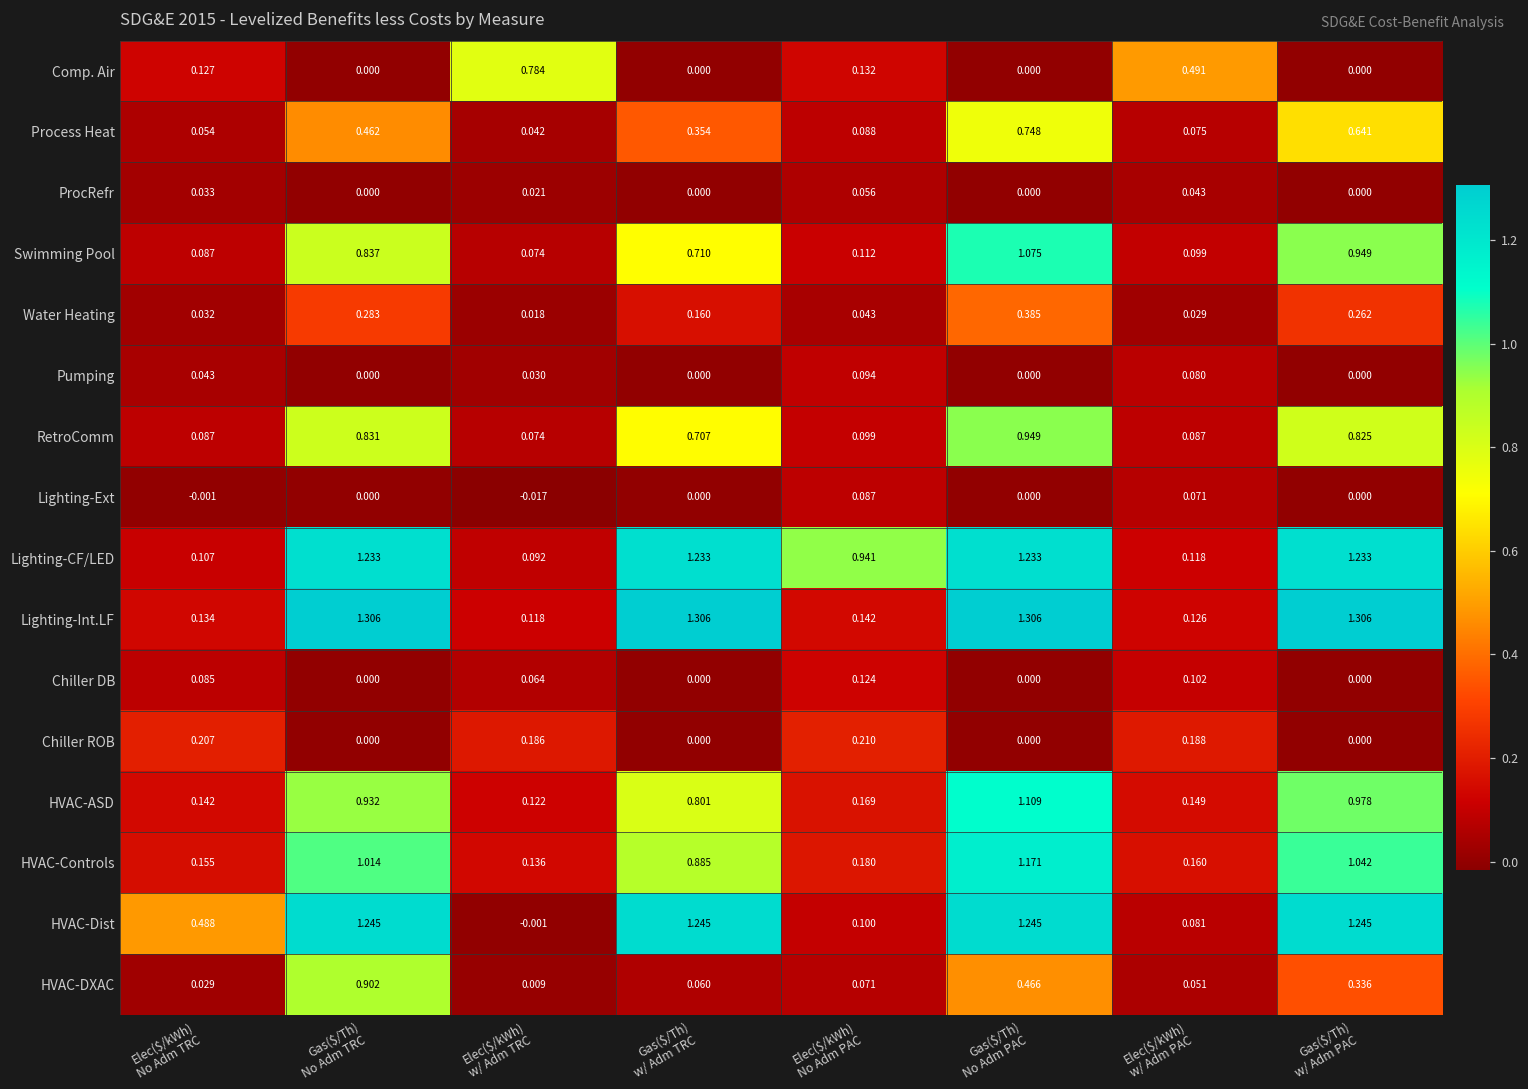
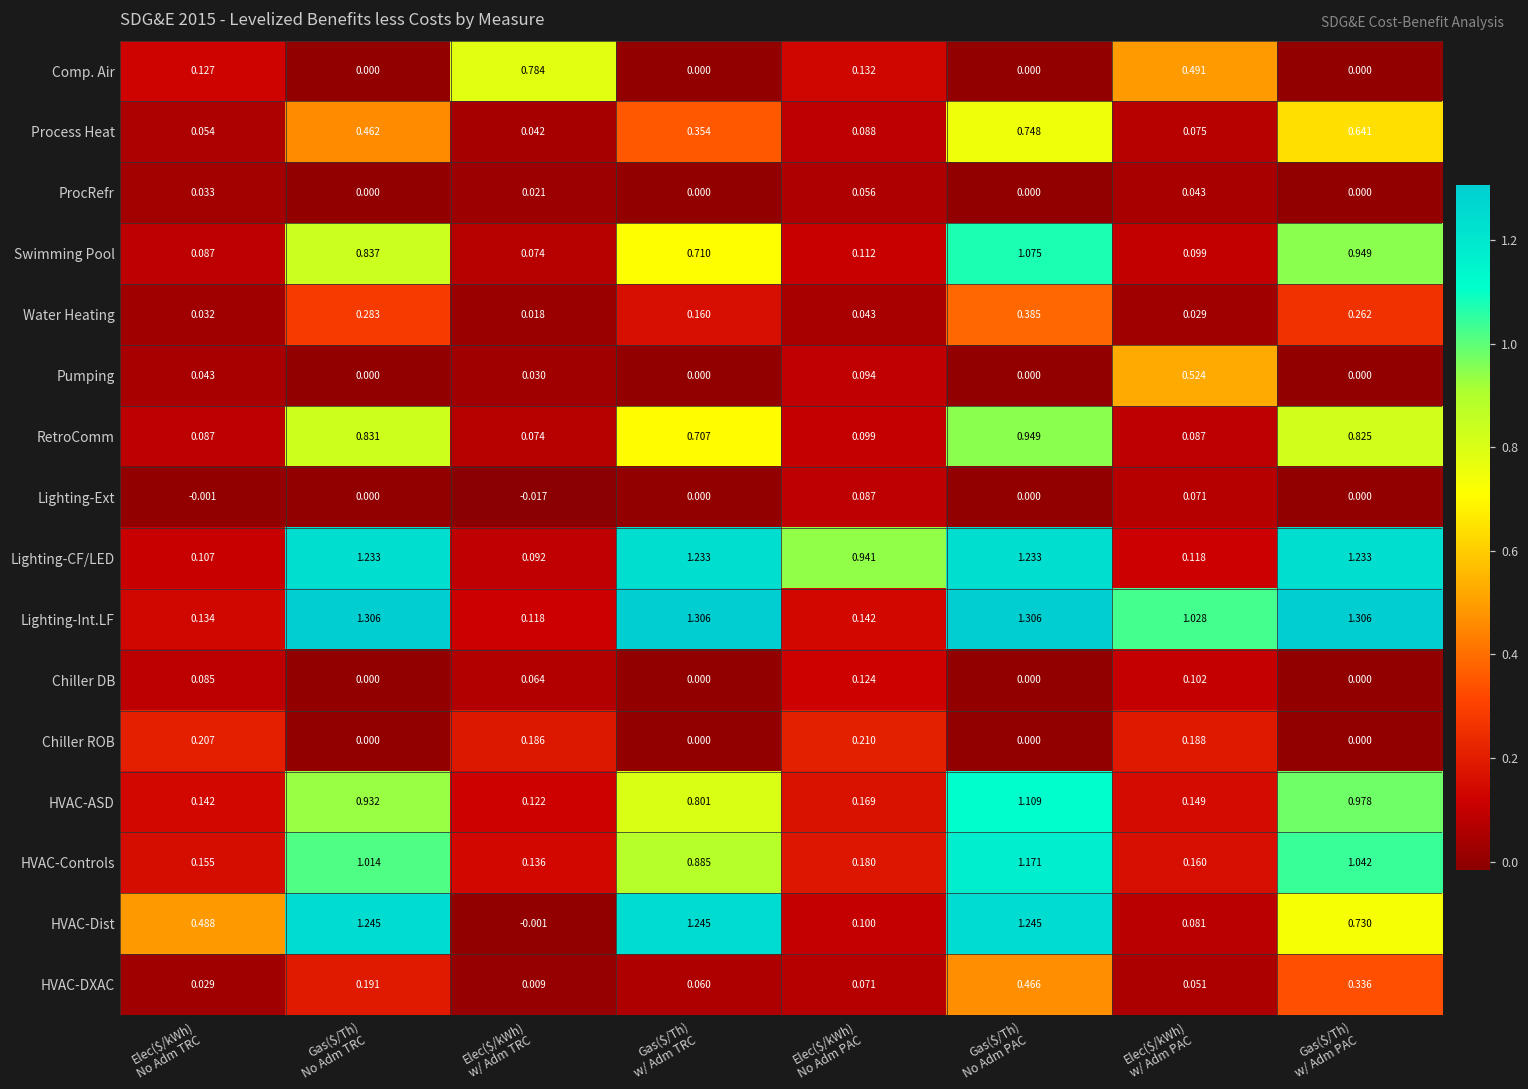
Pumping, Elec($/kWh) w/ Adm PAC: 0.080 -> 0.524
Lighting-Int.LF, Elec($/kWh) w/ Adm PAC: 0.126 -> 1.028
HVAC-Dist, Gas($/Th) w/ Adm PAC: 1.245 -> 0.730
HVAC-DXAC, Gas($/Th) No Adm TRC: 0.902 -> 0.191
